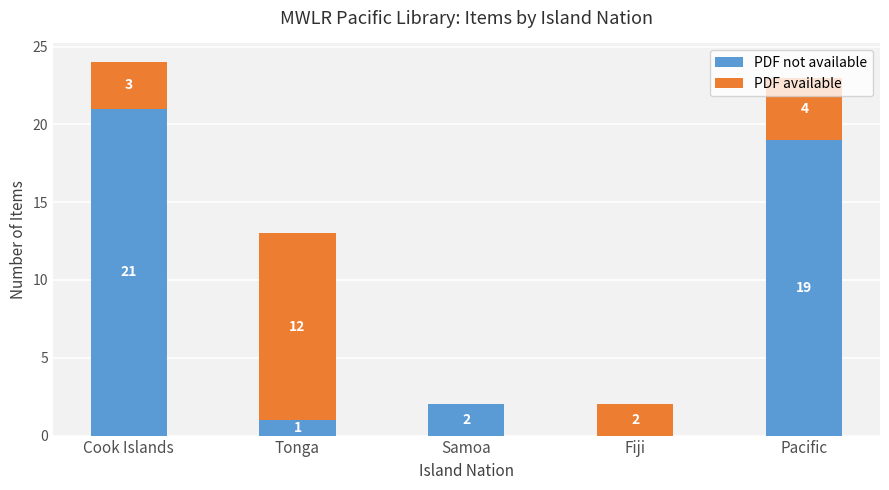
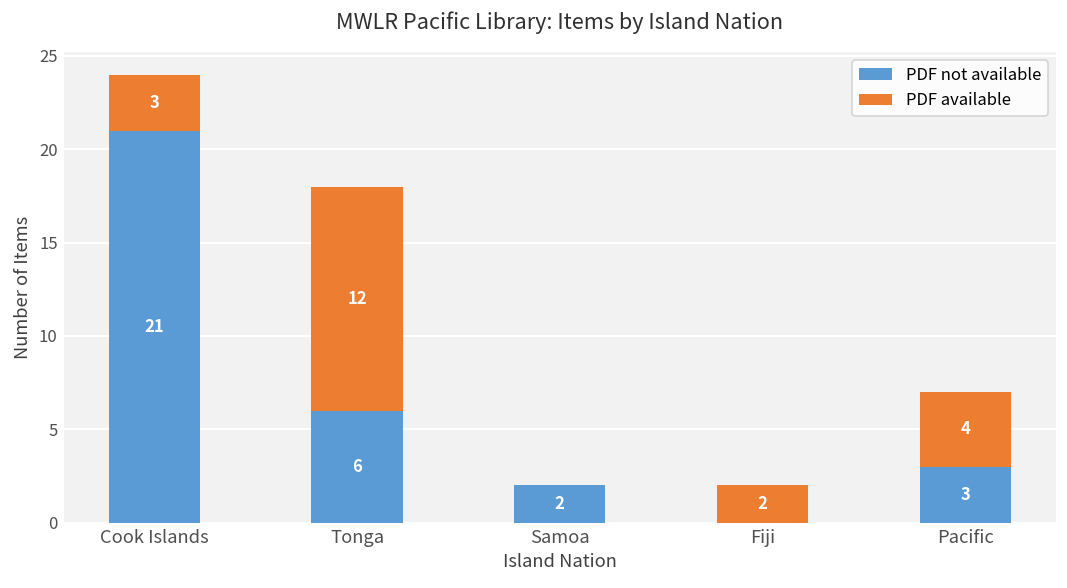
PDF not available, Tonga: 1 -> 6
PDF not available, Pacific: 19 -> 3
